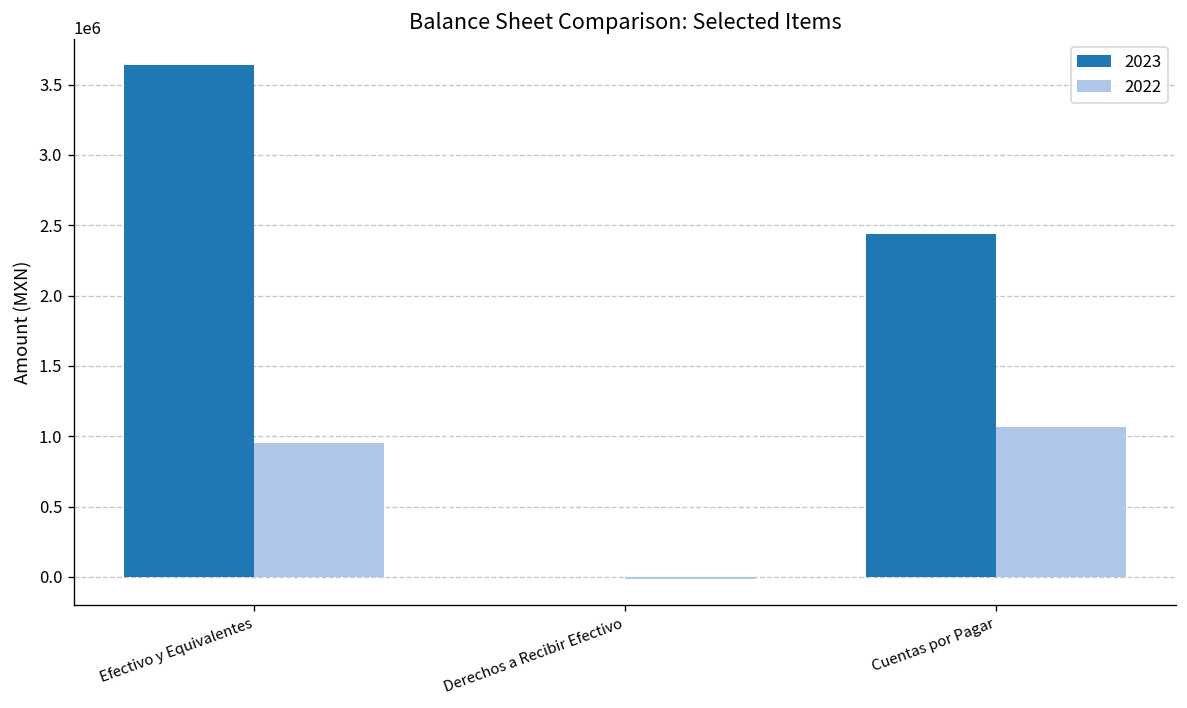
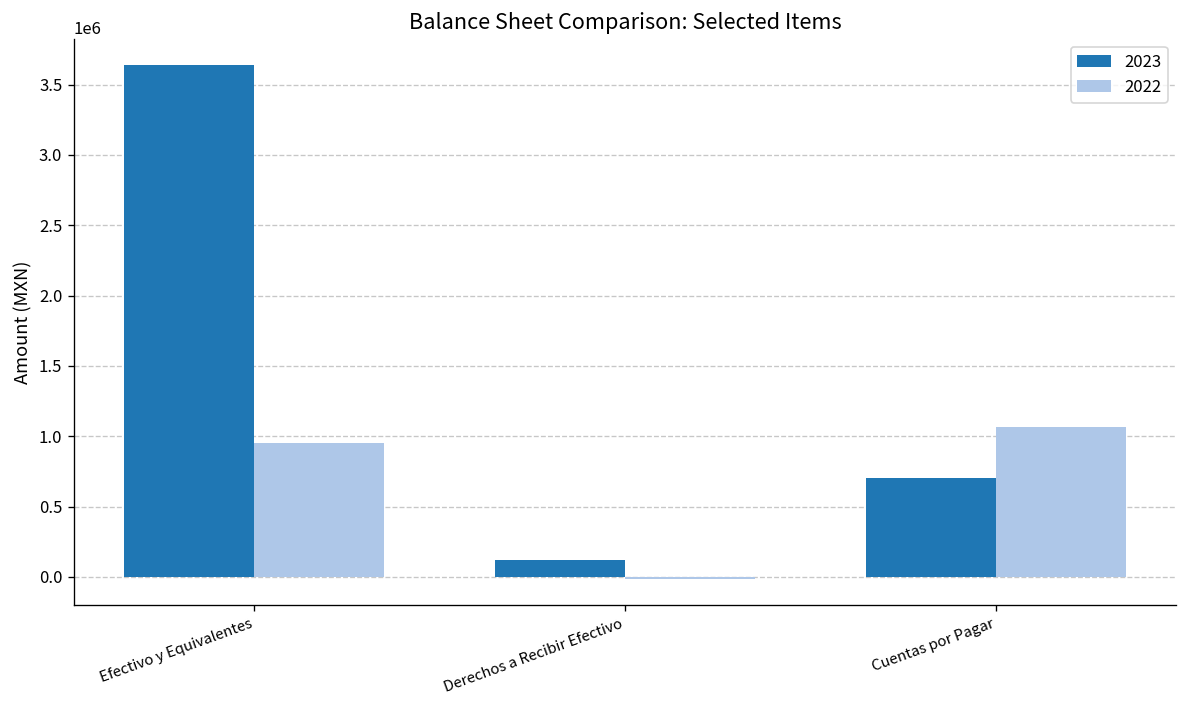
2023, Derechos a Recibir Efectivo: 0 -> 120000
2023, Cuentas por Pagar: 2440000 -> 710000
